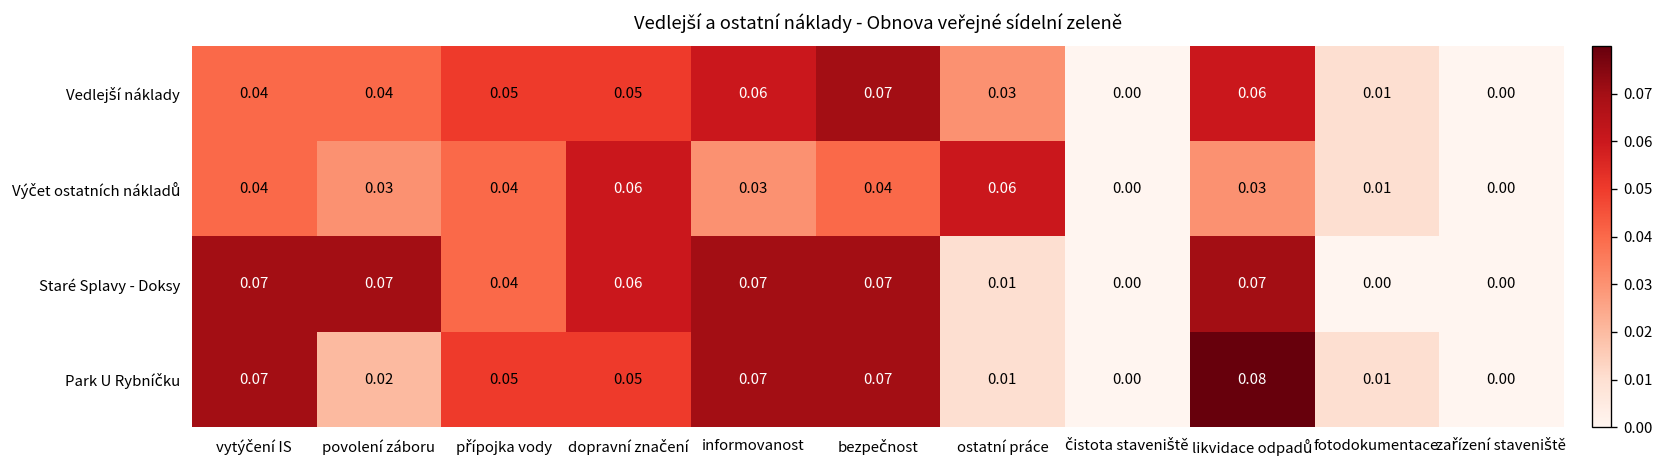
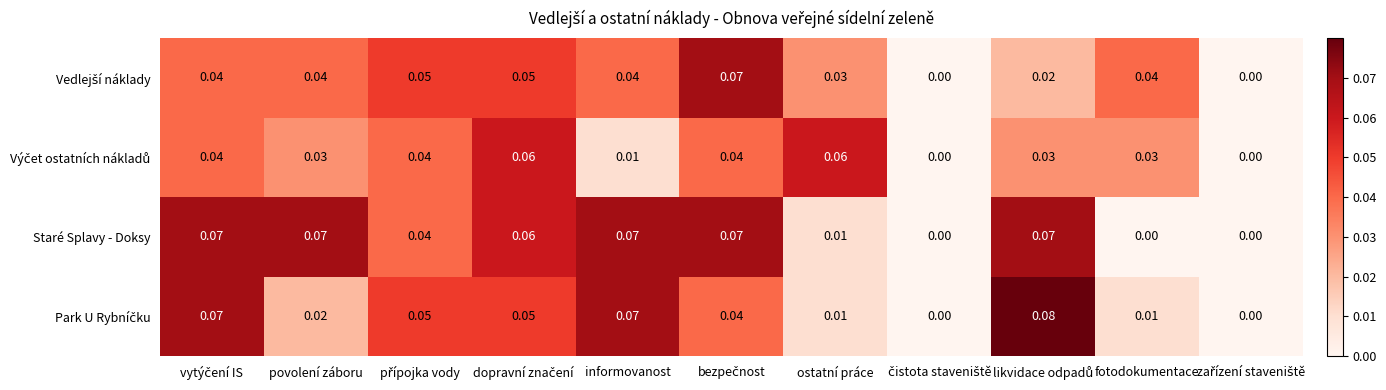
Vedlejší náklady, informovanost: 0.06 -> 0.04
Vedlejší náklady, likvidace odpadů: 0.06 -> 0.02
Vedlejší náklady, fotodokumentace: 0.01 -> 0.04
Výčet ostatních nákladů, informovanost: 0.03 -> 0.01
Výčet ostatních nákladů, fotodokumentace: 0.01 -> 0.03
Park U Rybníčku, bezpečnost: 0.07 -> 0.04
